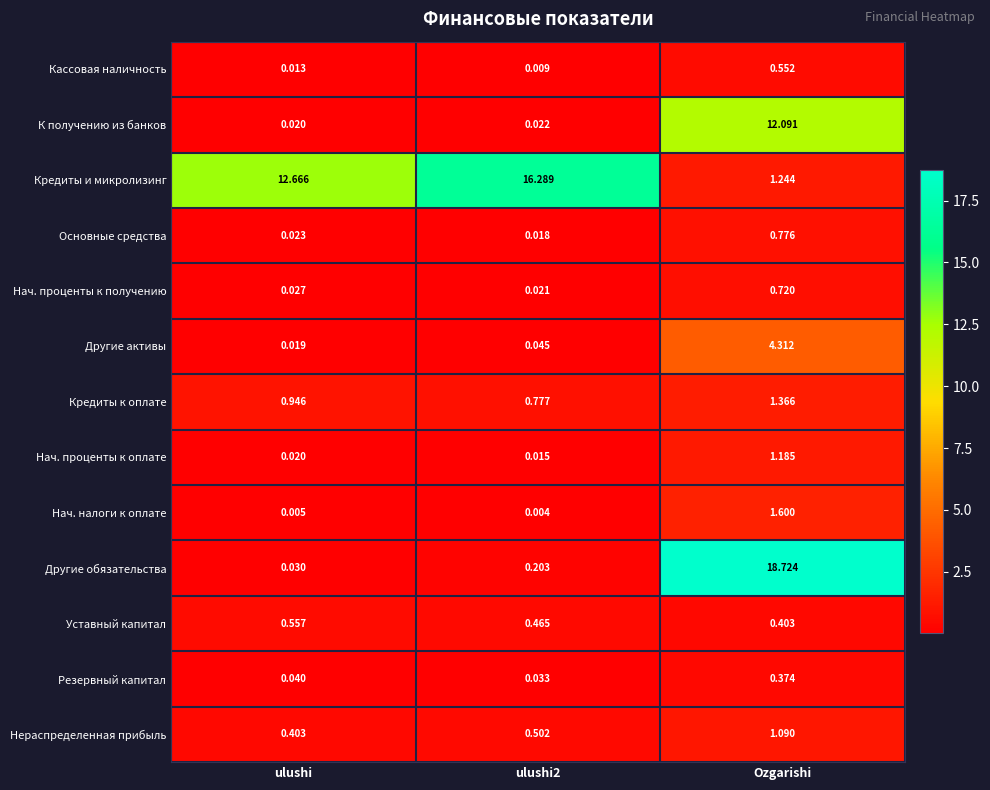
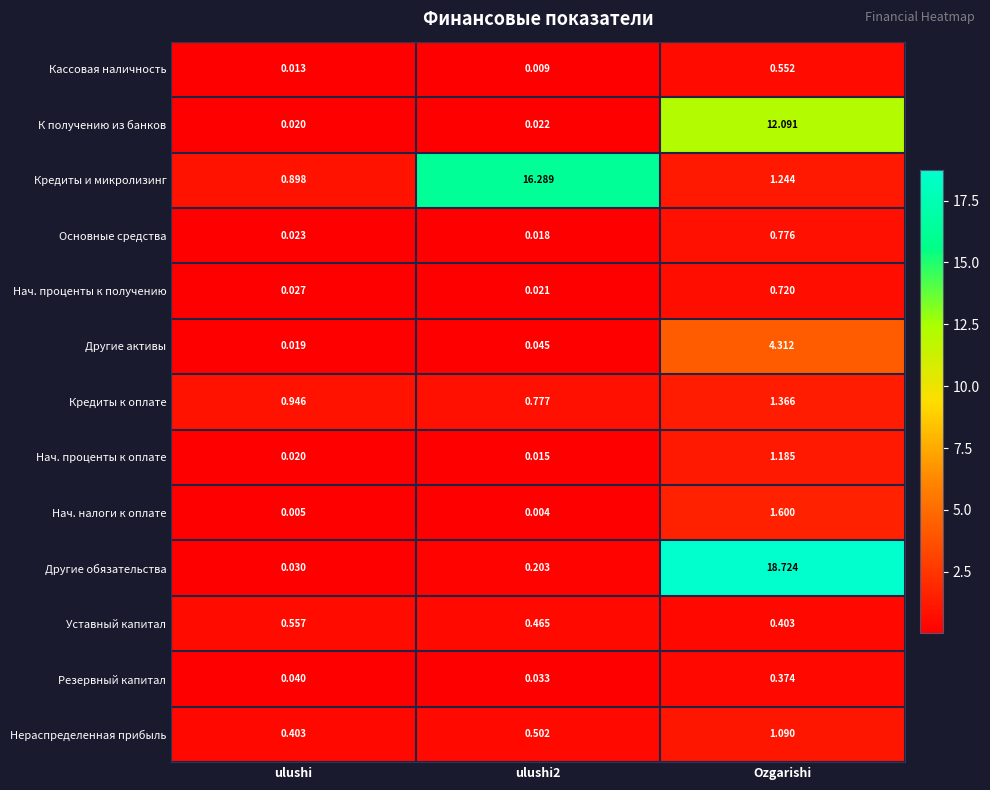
Кредиты и микролизинг, ulushi: 12.666 -> 0.898
